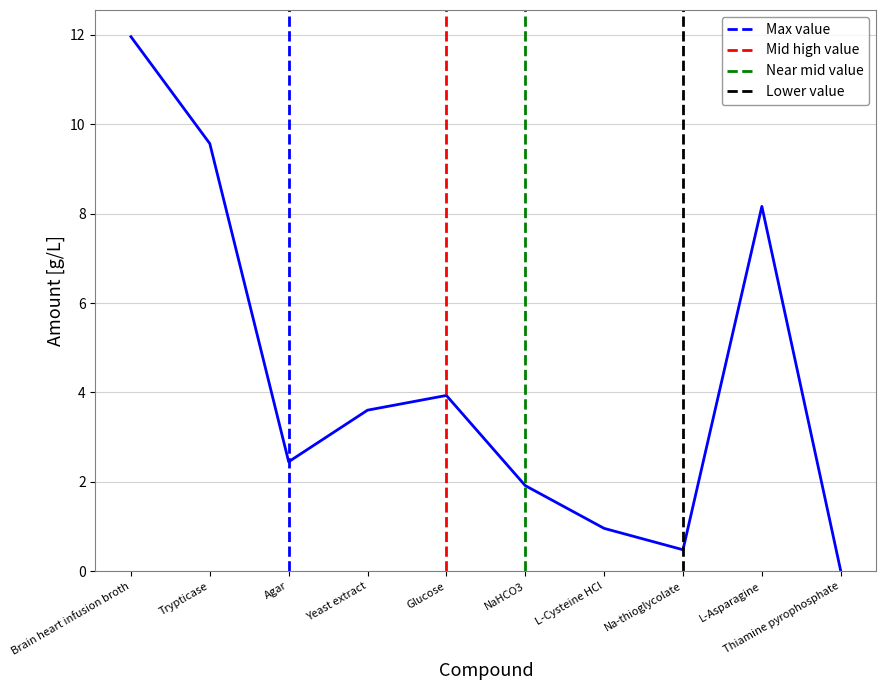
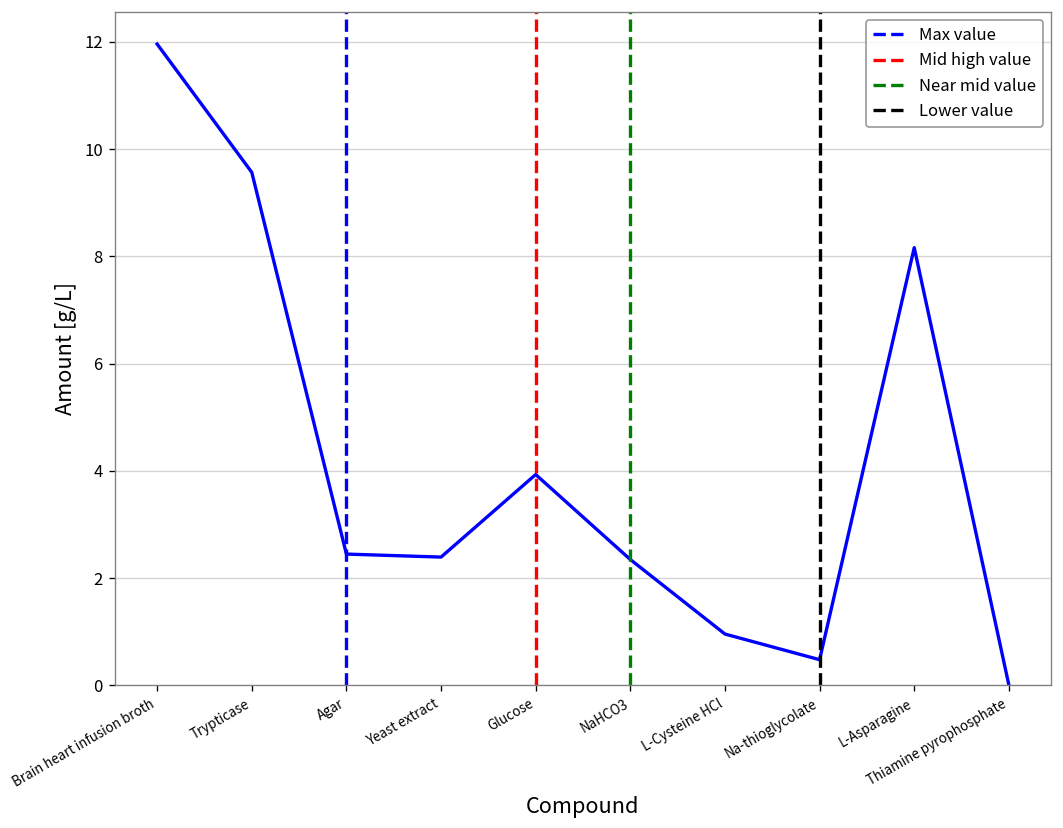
Yeast extract: 3.6 -> 2.4
NaHCO3: 1.9 -> 2.3
